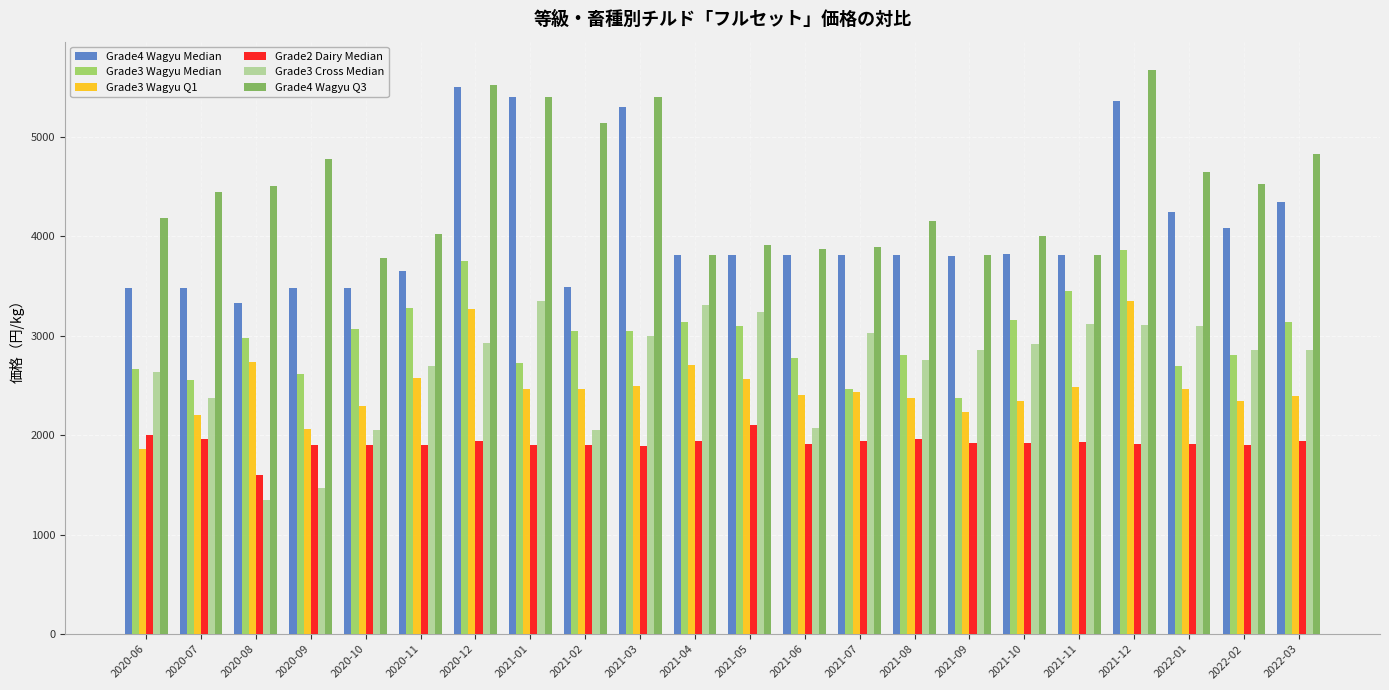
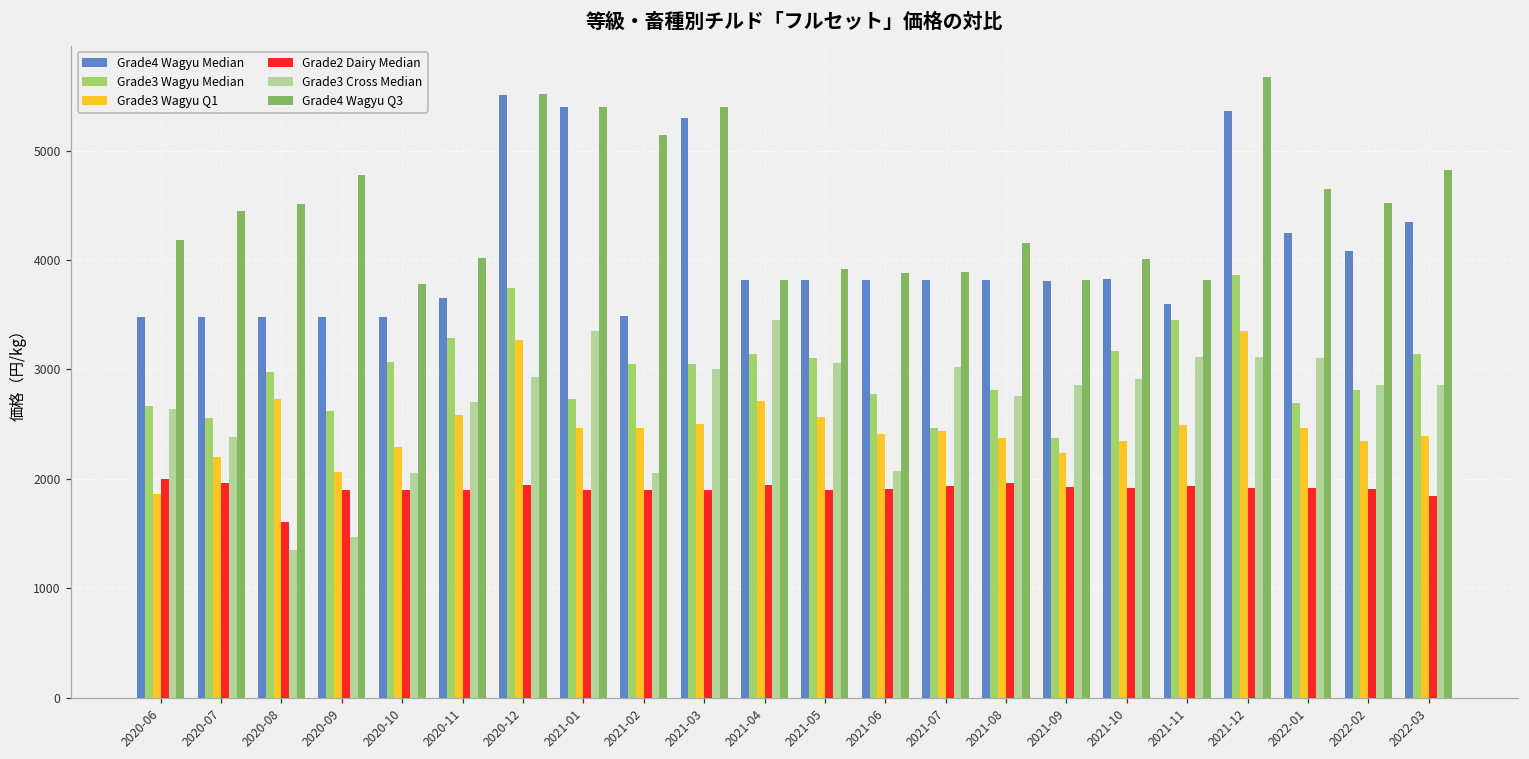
Grade4 Wagyu Median, 2020-08: 3300 -> 3500
Grade3 Cross Median, 2021-04: 3300 -> 3500
Grade2 Dairy Median, 2021-05: 2100 -> 1900
Grade3 Cross Median, 2021-05: 3200 -> 3100
Grade4 Wagyu Median, 2021-11: 3800 -> 3600
Grade2 Dairy Median, 2022-03: 1900 -> 1800
